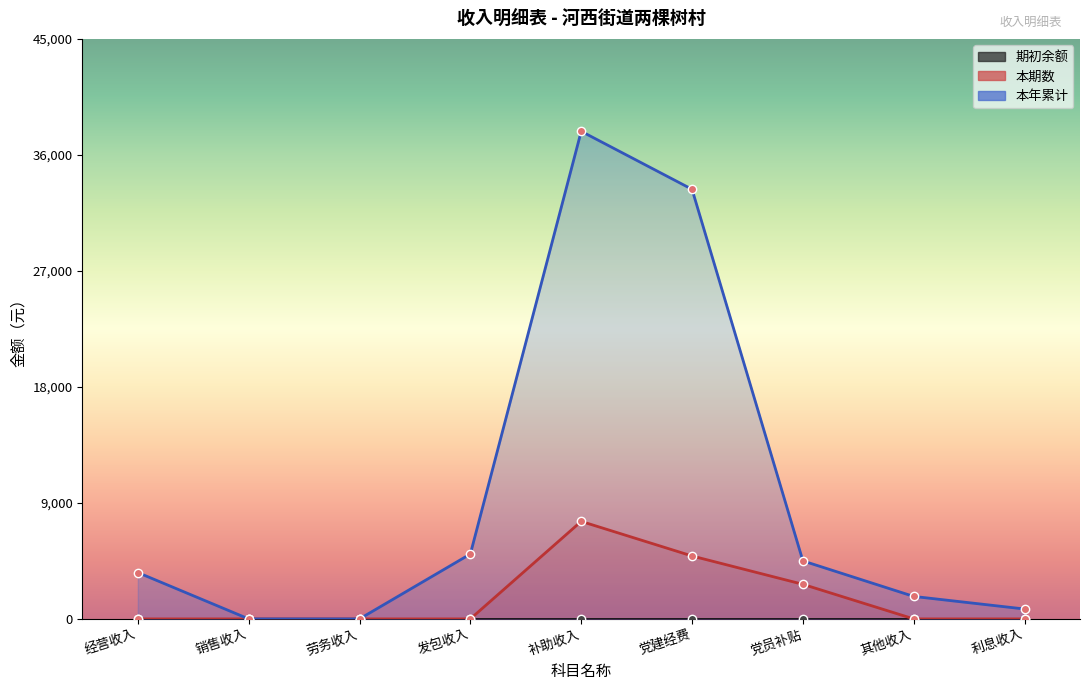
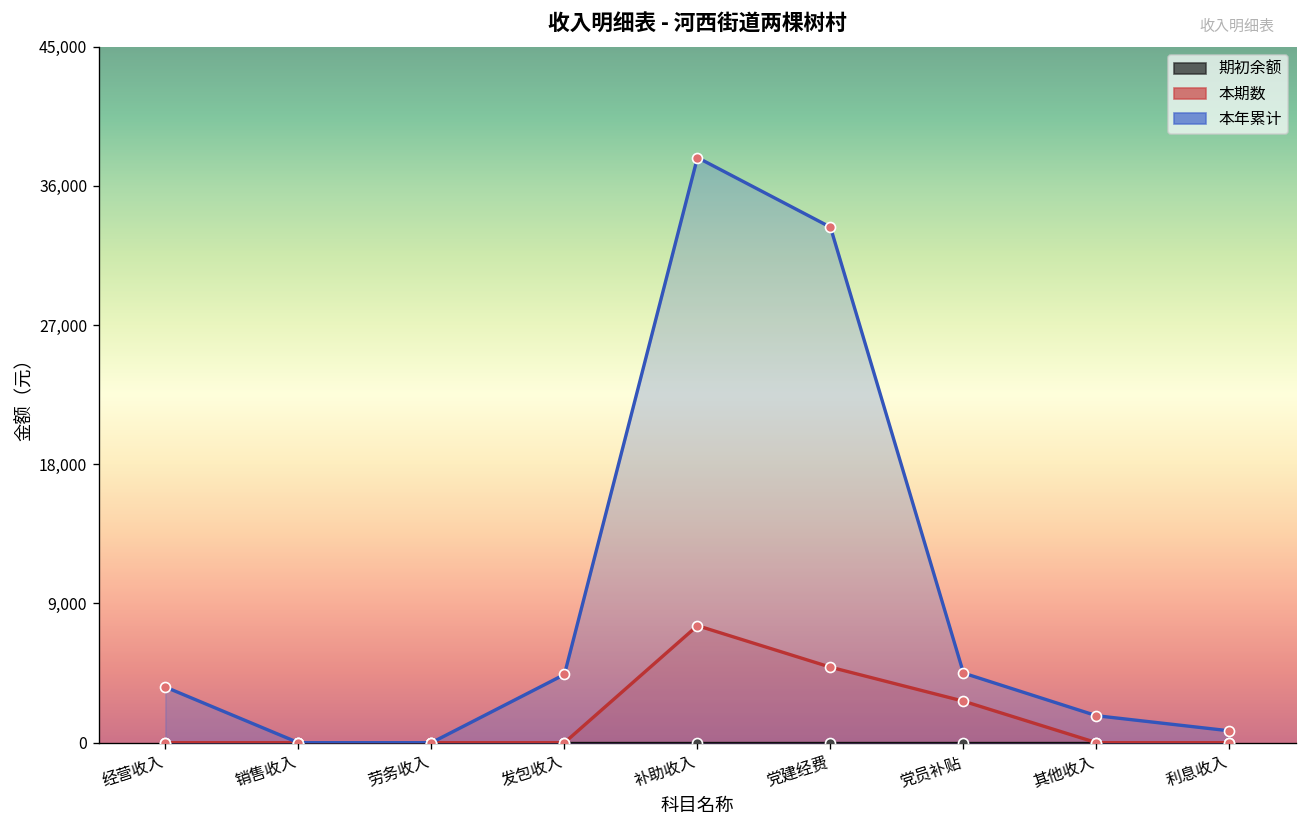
本年累计, 发包收入: 5,000 -> 4,400
